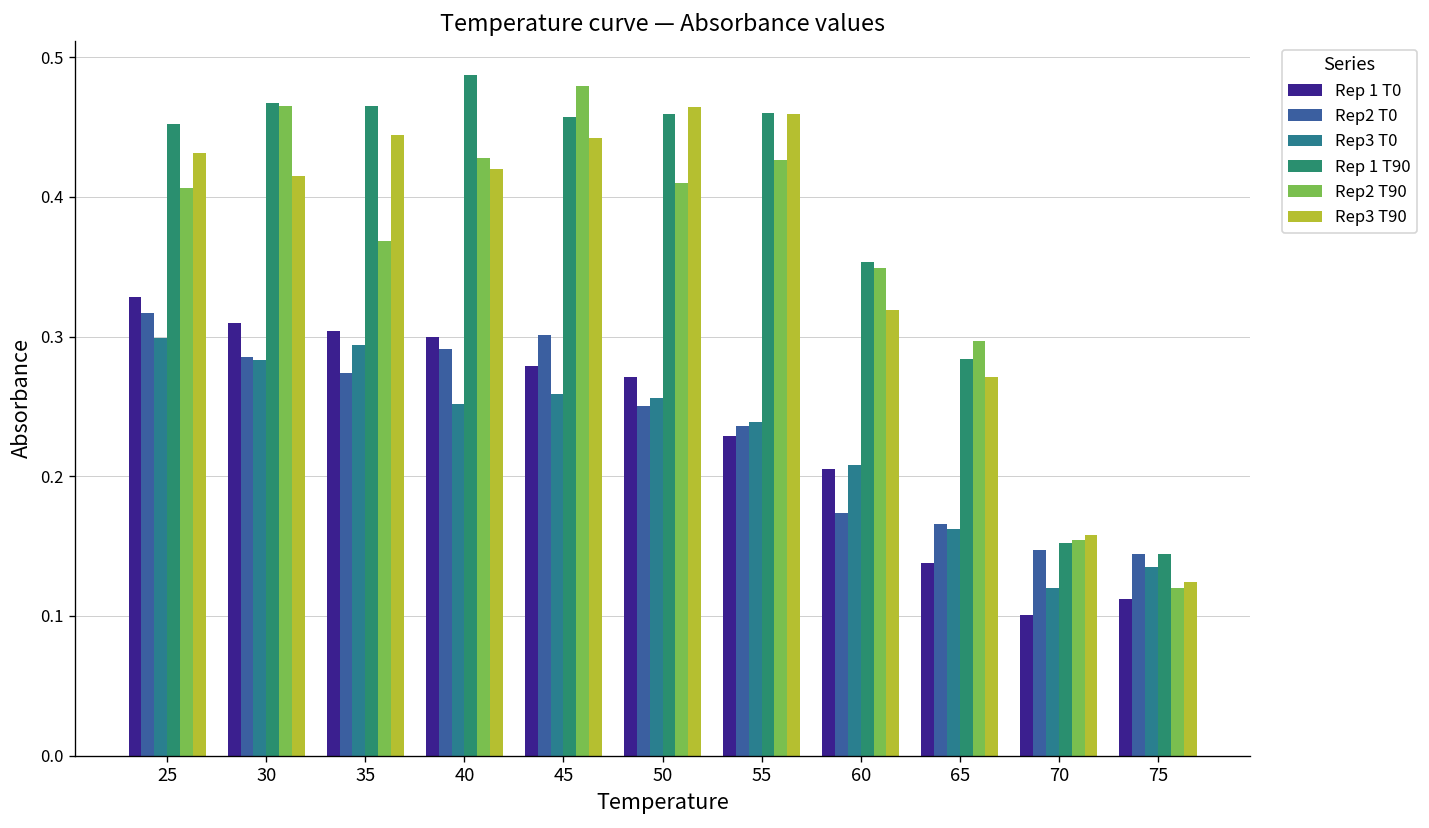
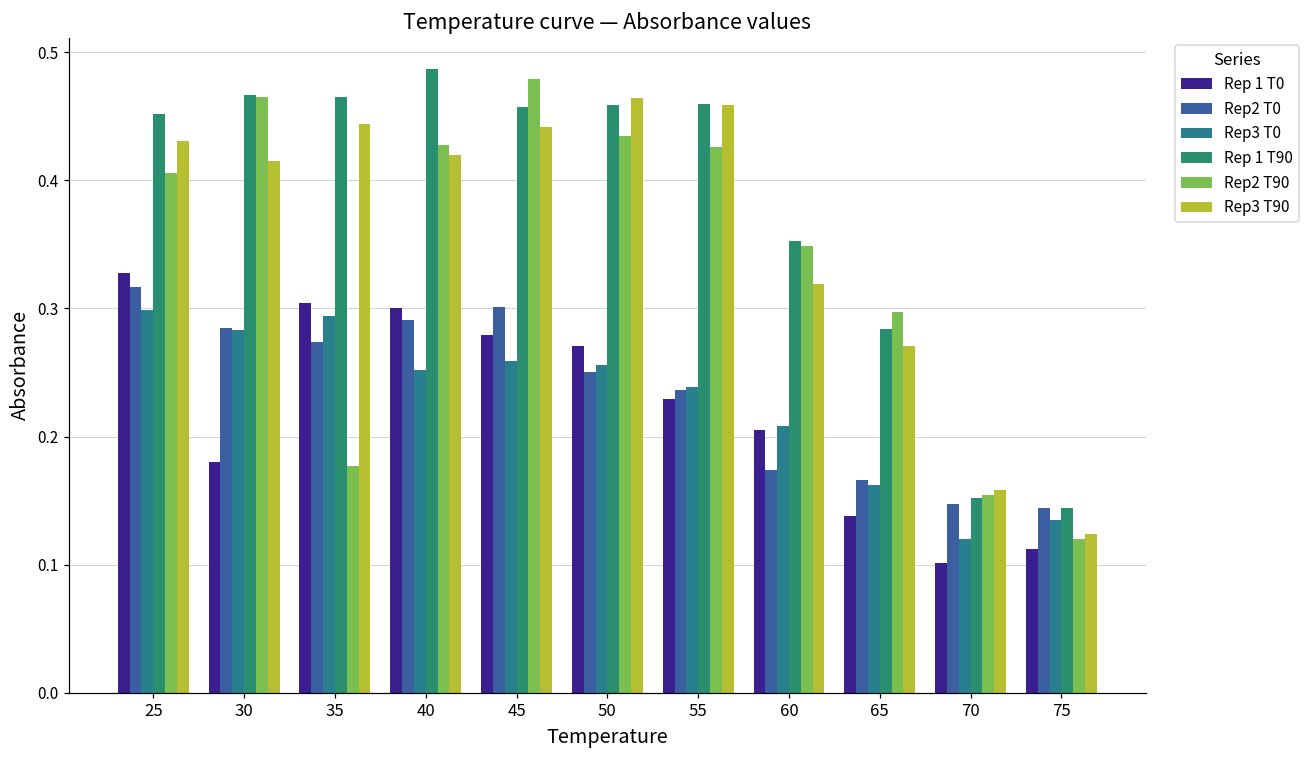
Rep 1 T0, 30: 0.31 -> 0.18
Rep2 T90, 35: 0.368 -> 0.177
Rep2 T90, 50: 0.410 -> 0.435
